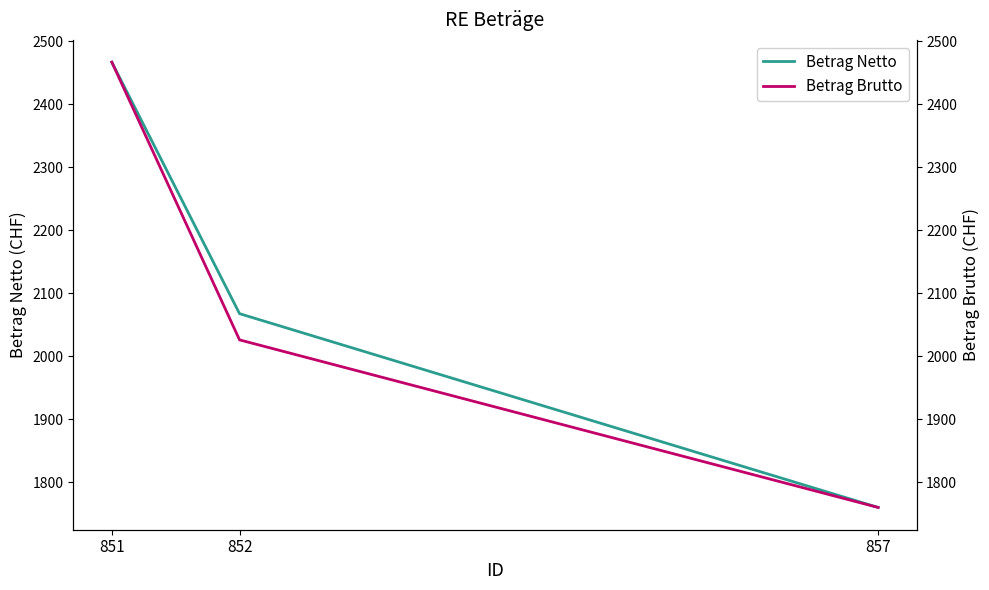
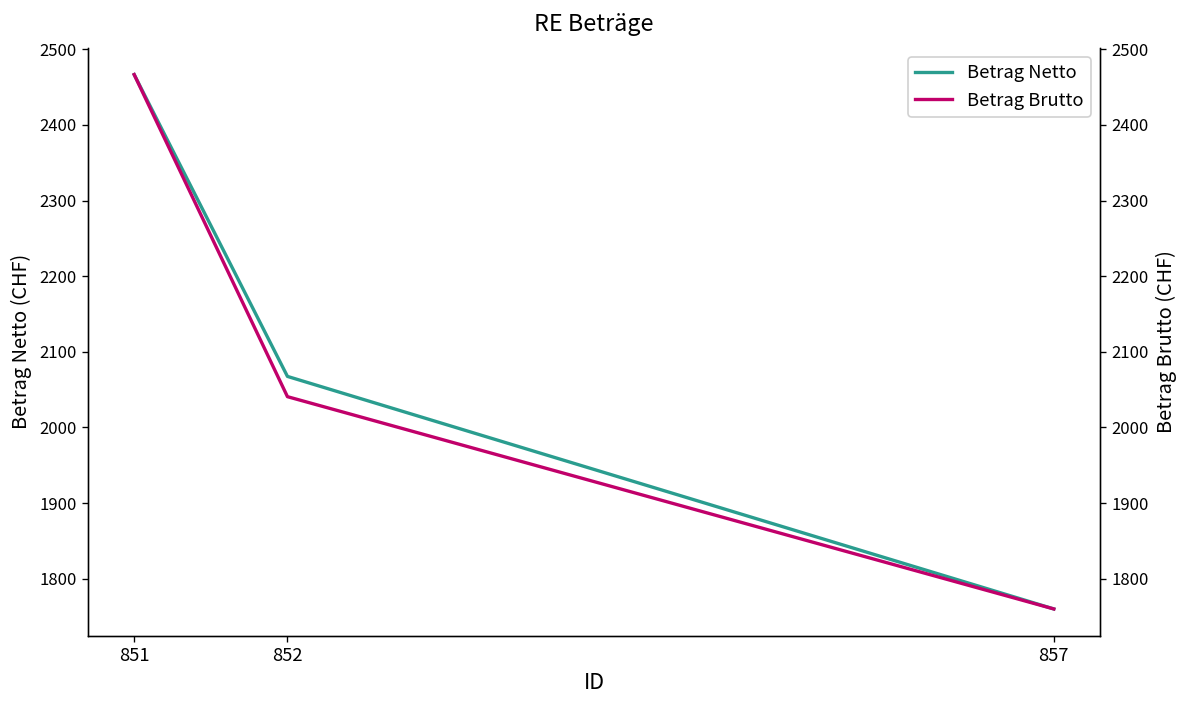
Betrag Brutto, 852: 2030 -> 2040
